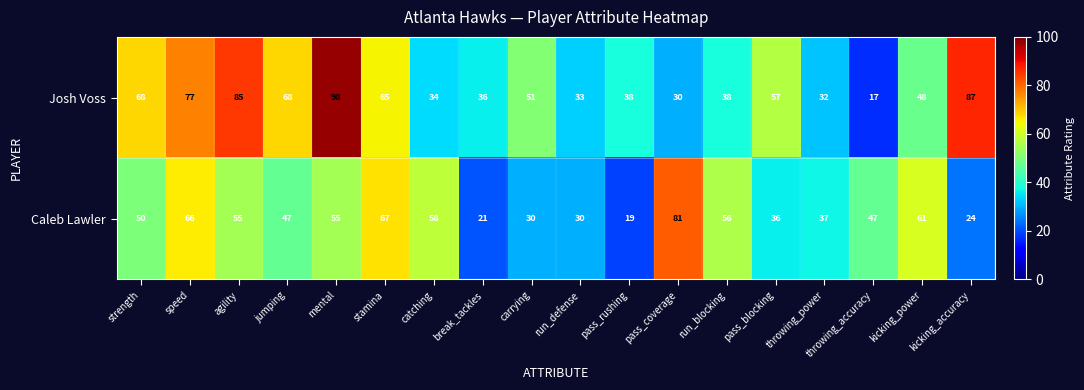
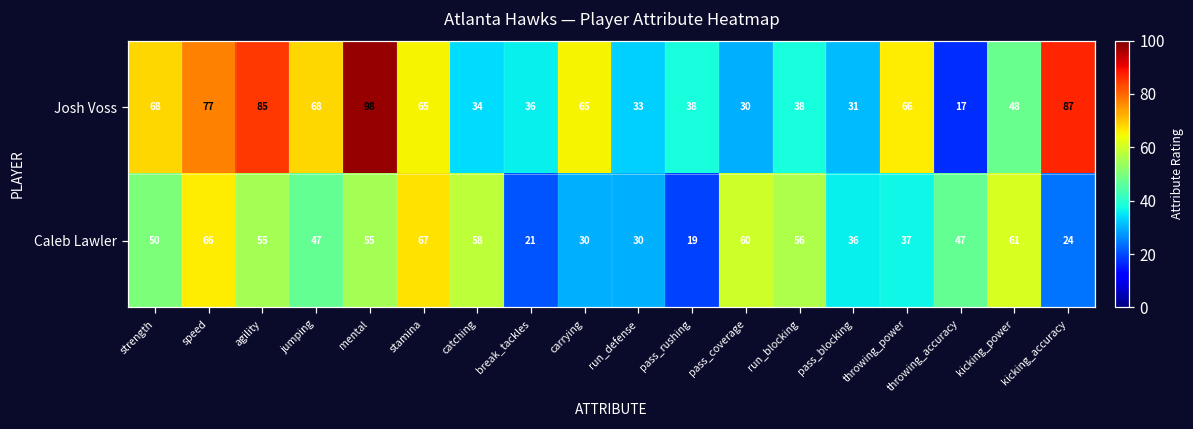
Josh Voss, carrying: 51 -> 65
Josh Voss, pass_blocking: 57 -> 31
Josh Voss, throwing_power: 32 -> 66
Caleb Lawler, pass_coverage: 81 -> 60
